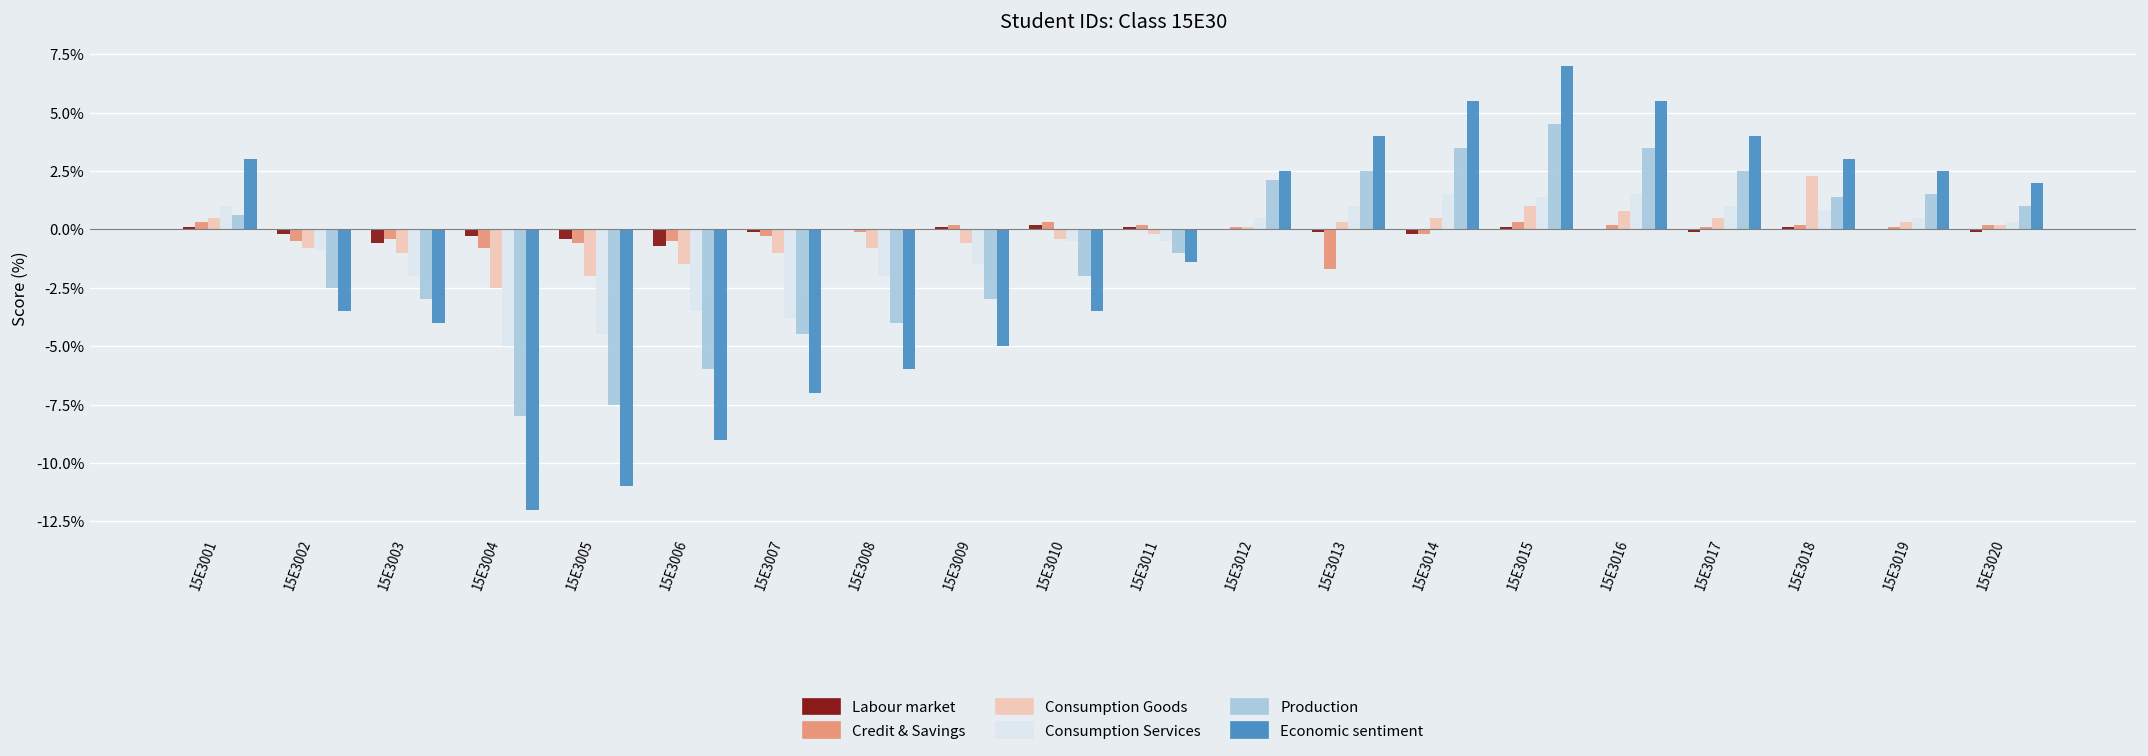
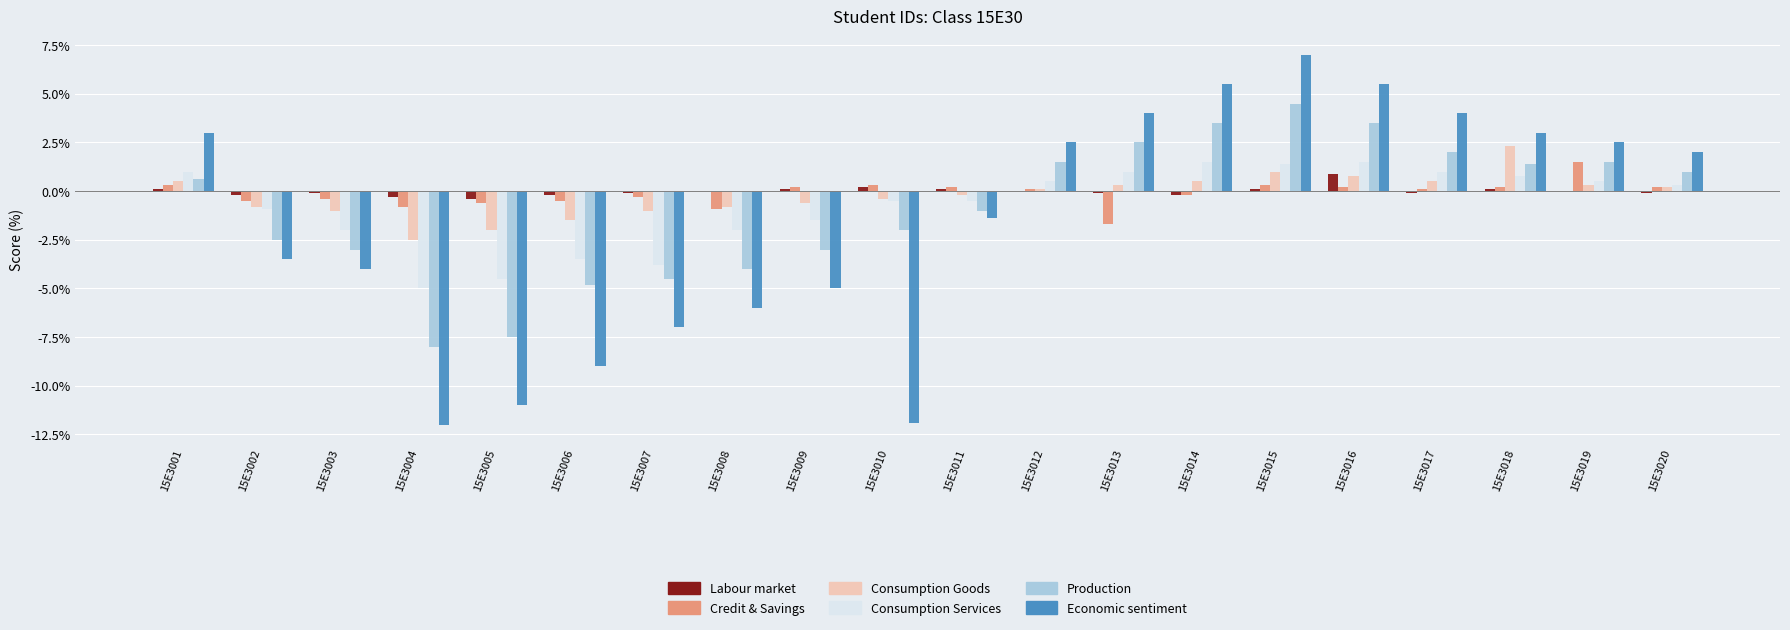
Labour market, 15E3003: -0.6% -> -0.1%
Labour market, 15E3006: -0.7% -> -0.2%
Production, 15E3006: -6.0% -> -4.8%
Credit & Savings, 15E3008: -0.1% -> -0.9%
Economic sentiment, 15E3010: -3.5% -> -11.9%
Production, 15E3012: 2.1% -> 1.5%
Labour market, 15E3016: 0.0% -> 0.9%
Production, 15E3017: 2.5% -> 2.0%
Credit & Savings, 15E3019: 0.1% -> 1.5%
